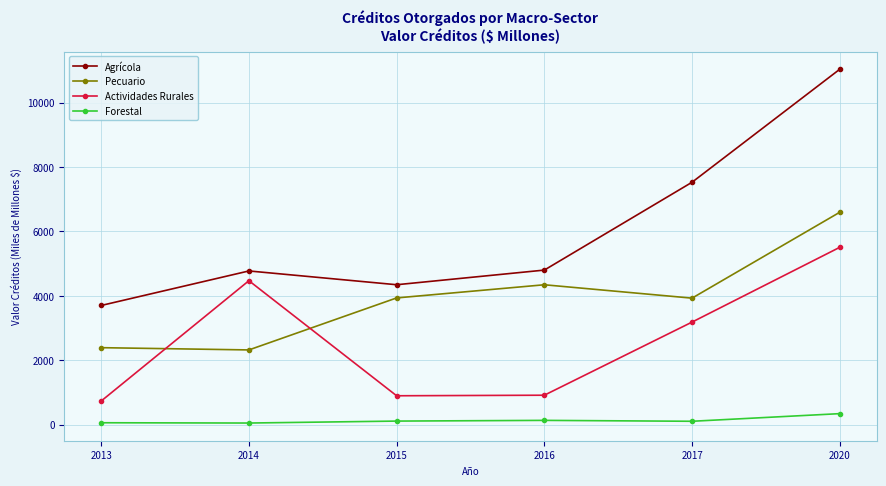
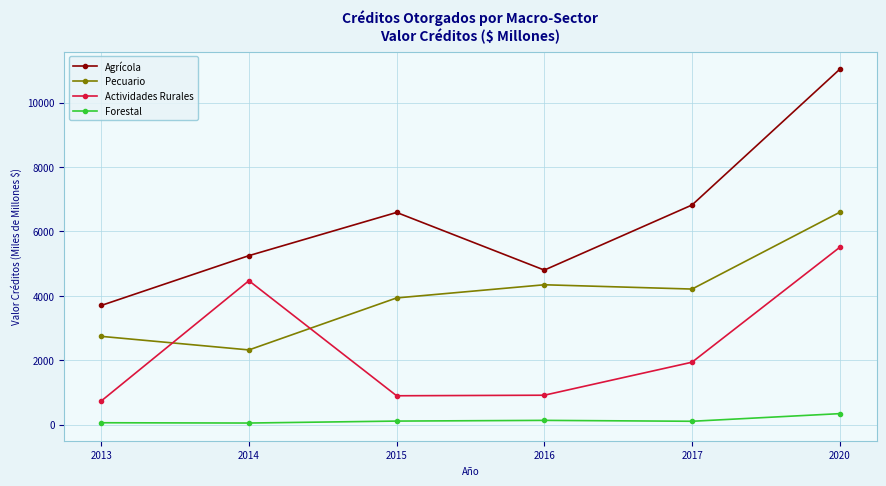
Pecuario, 2013: 2400 -> 2700
Agrícola, 2014: 4800 -> 5200
Agrícola, 2015: 4300 -> 6600
Agrícola, 2017: 7500 -> 6800
Pecuario, 2017: 3900 -> 4200
Actividades Rurales, 2017: 3200 -> 1900
